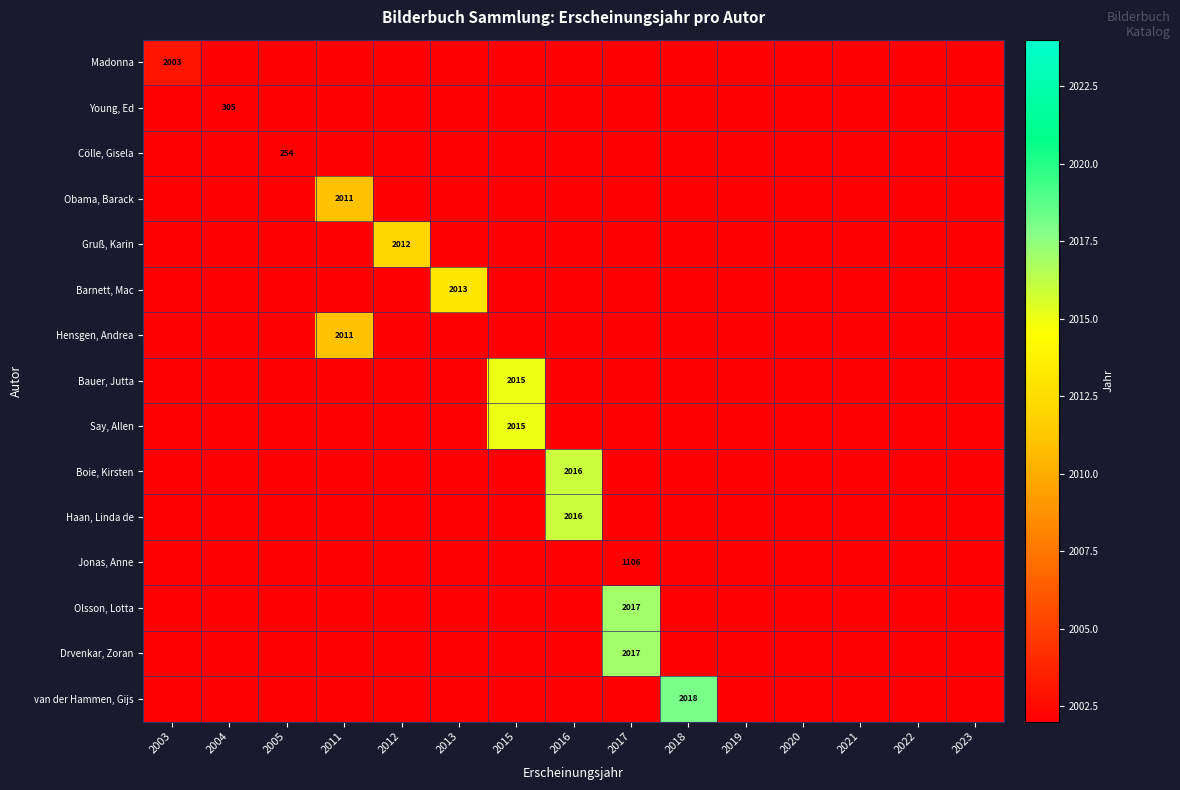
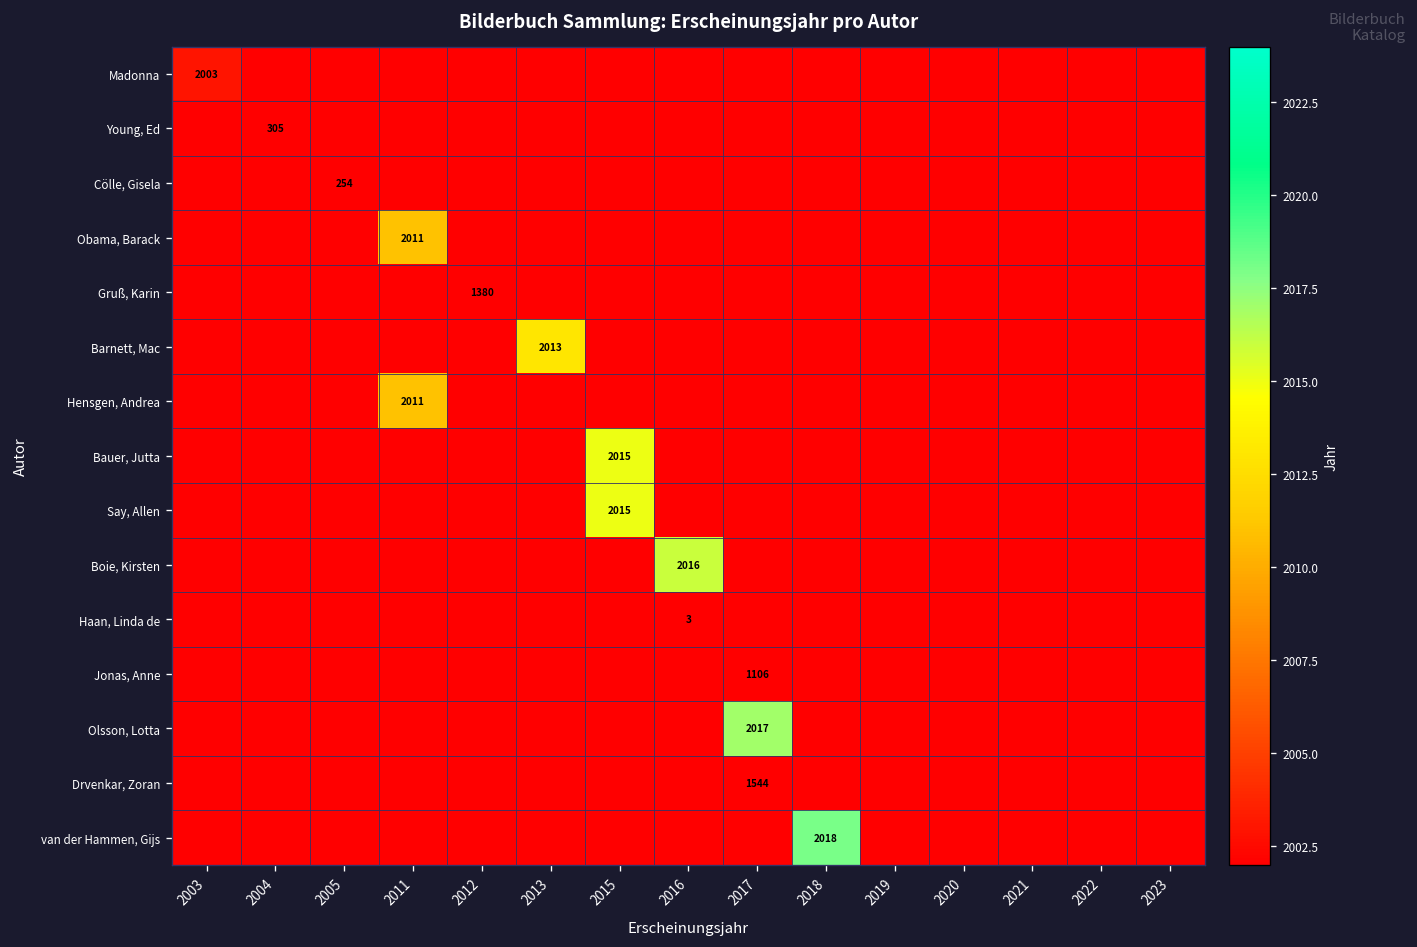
Gruß, Karin, 2012: 2012 -> 1380
Haan, Linda de, 2016: 2016 -> 3
Drvenkar, Zoran, 2017: 2017 -> 1544
